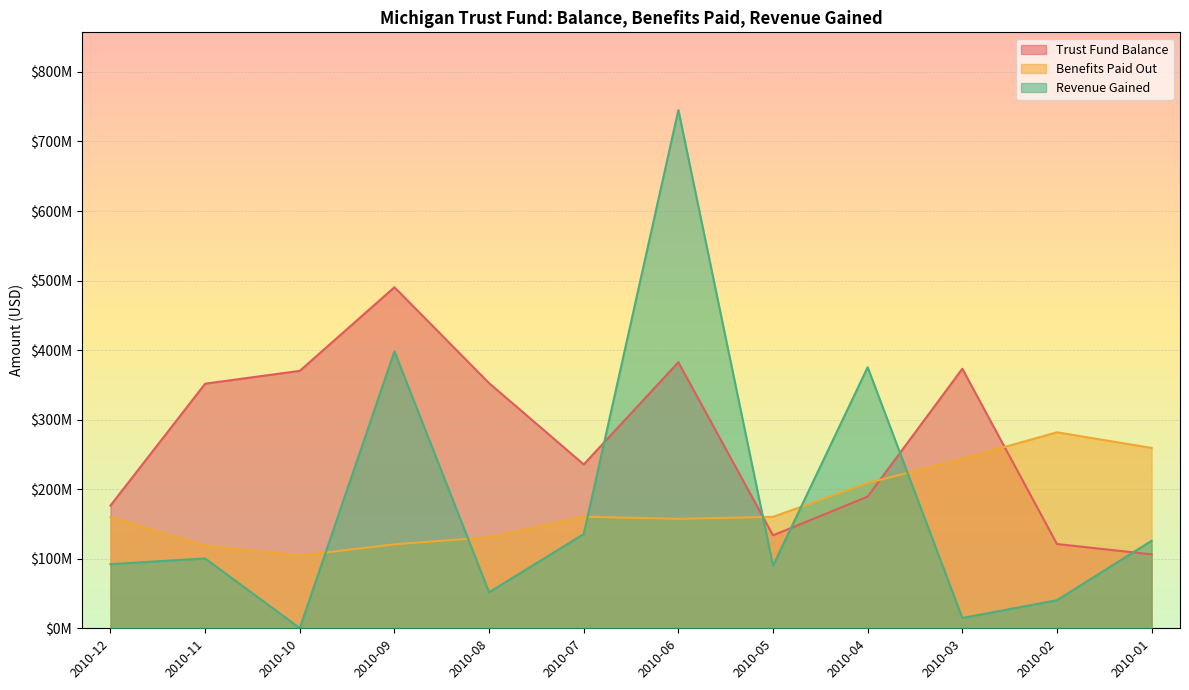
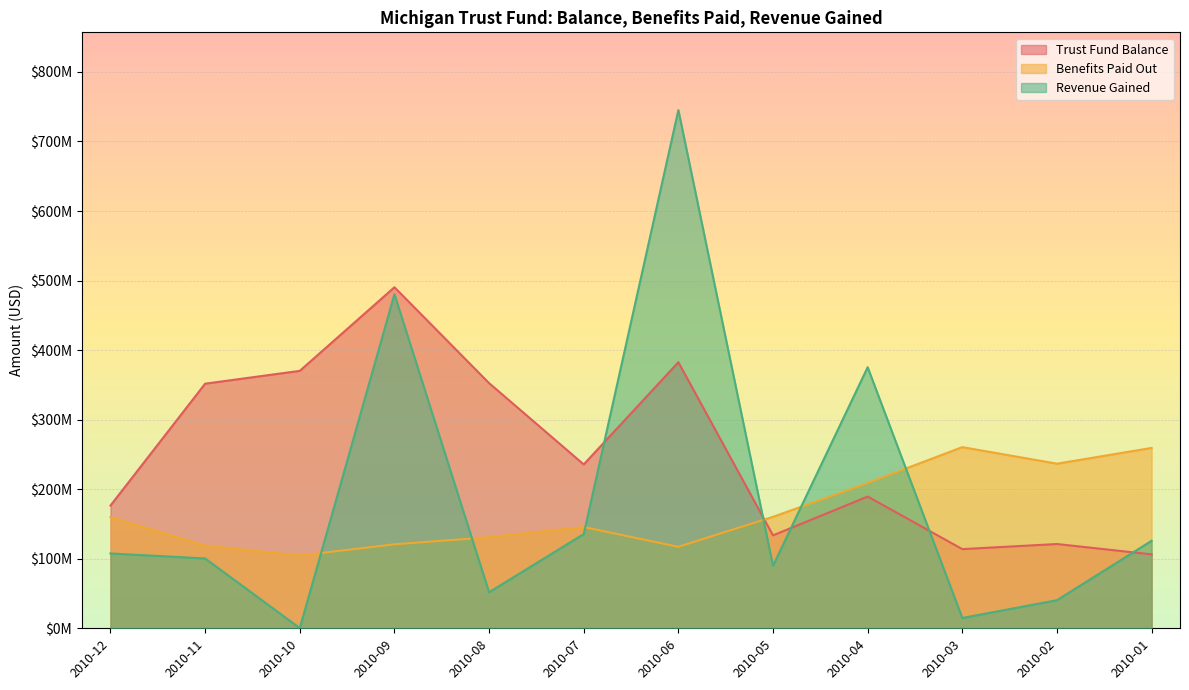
Revenue Gained, 2010-12: $90000000 -> $110000000
Revenue Gained, 2010-09: $400000000 -> $480000000
Benefits Paid Out, 2010-07: $160000000 -> $150000000
Benefits Paid Out, 2010-06: $160000000 -> $120000000
Trust Fund Balance, 2010-03: $370000000 -> $110000000
Benefits Paid Out, 2010-03: $240000000 -> $260000000
Benefits Paid Out, 2010-02: $280000000 -> $240000000
